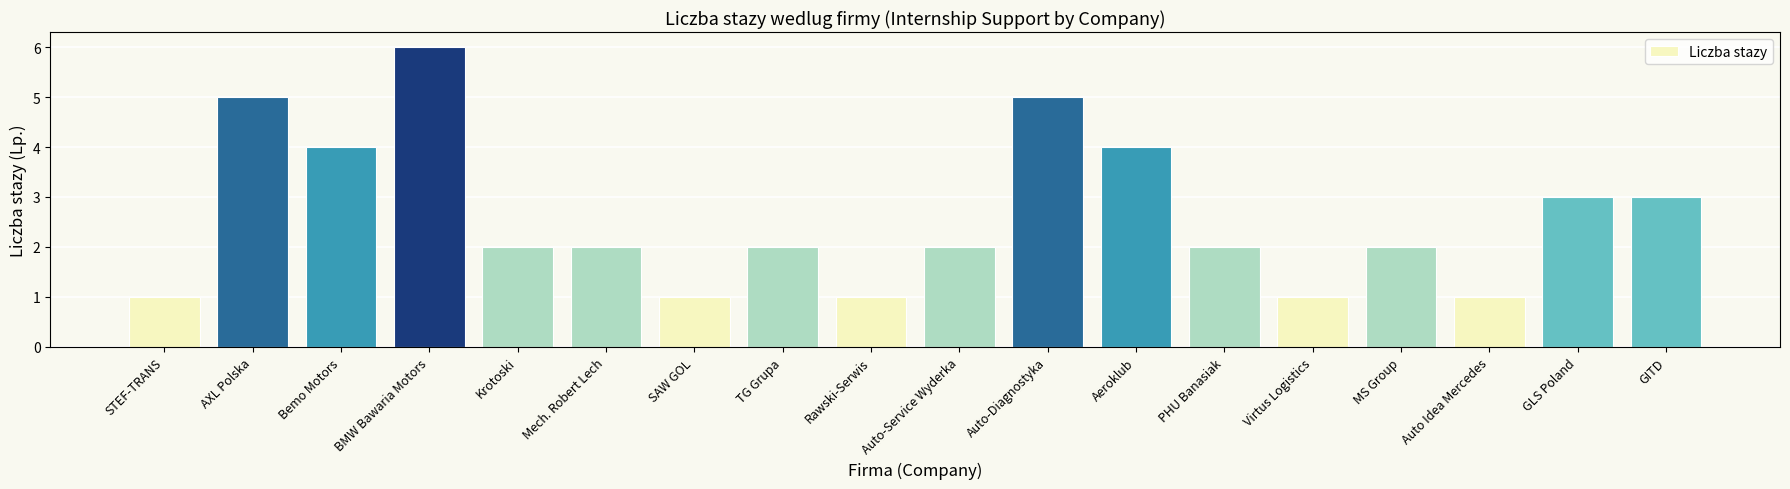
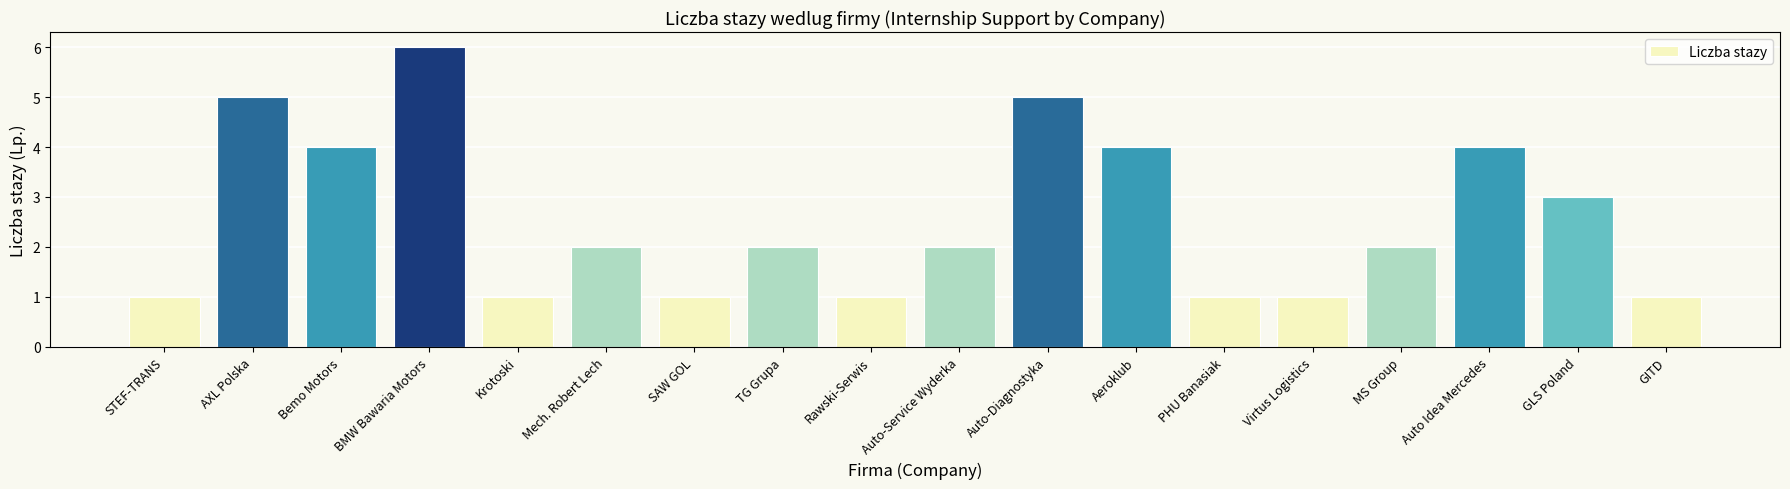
Krotoski: 2 -> 1
PHU Banasiak: 2 -> 1
Auto Idea Mercedes: 1 -> 4
GITD: 3 -> 1
